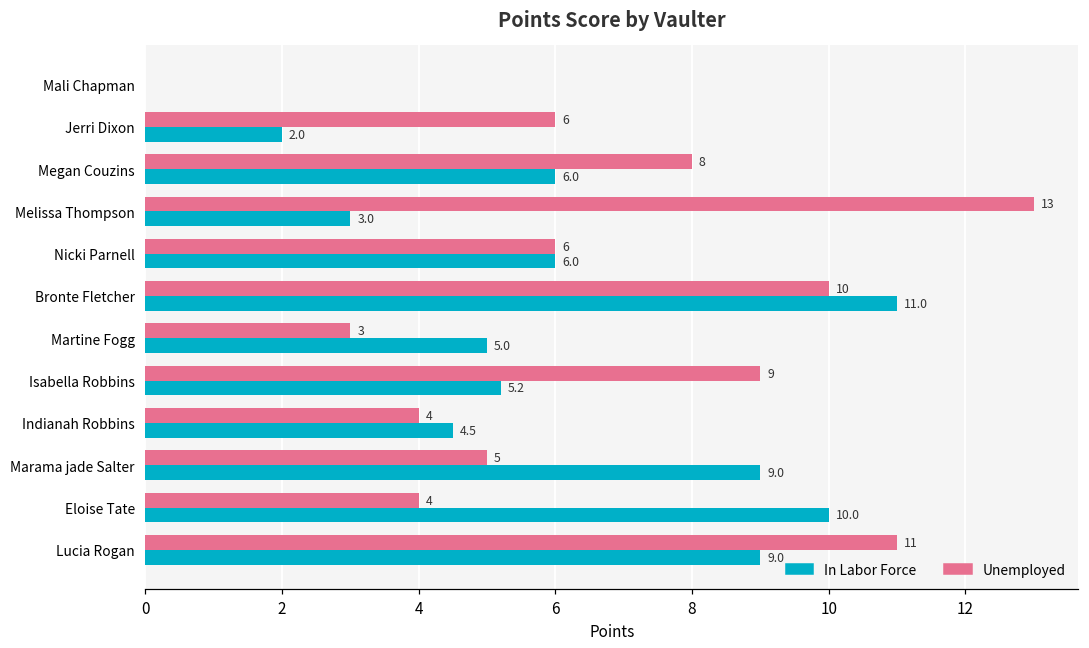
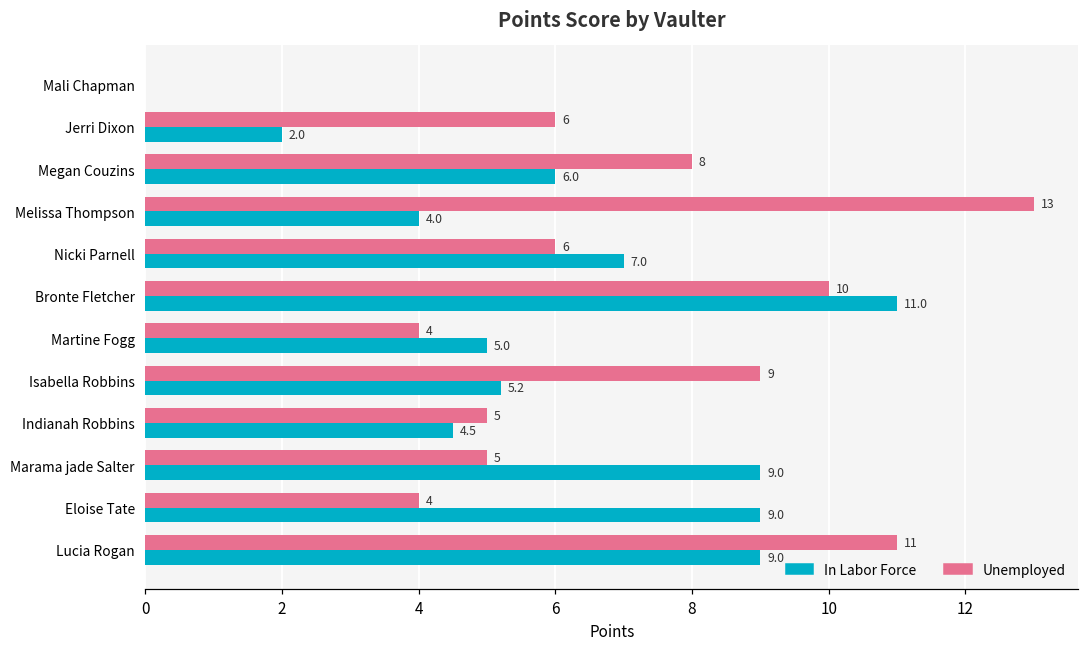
In Labor Force, Melissa Thompson: 3.0 -> 4.0
In Labor Force, Nicki Parnell: 6.0 -> 7.0
Unemployed, Martine Fogg: 3 -> 4
Unemployed, Indianah Robbins: 4 -> 5
In Labor Force, Eloise Tate: 10.0 -> 9.0
